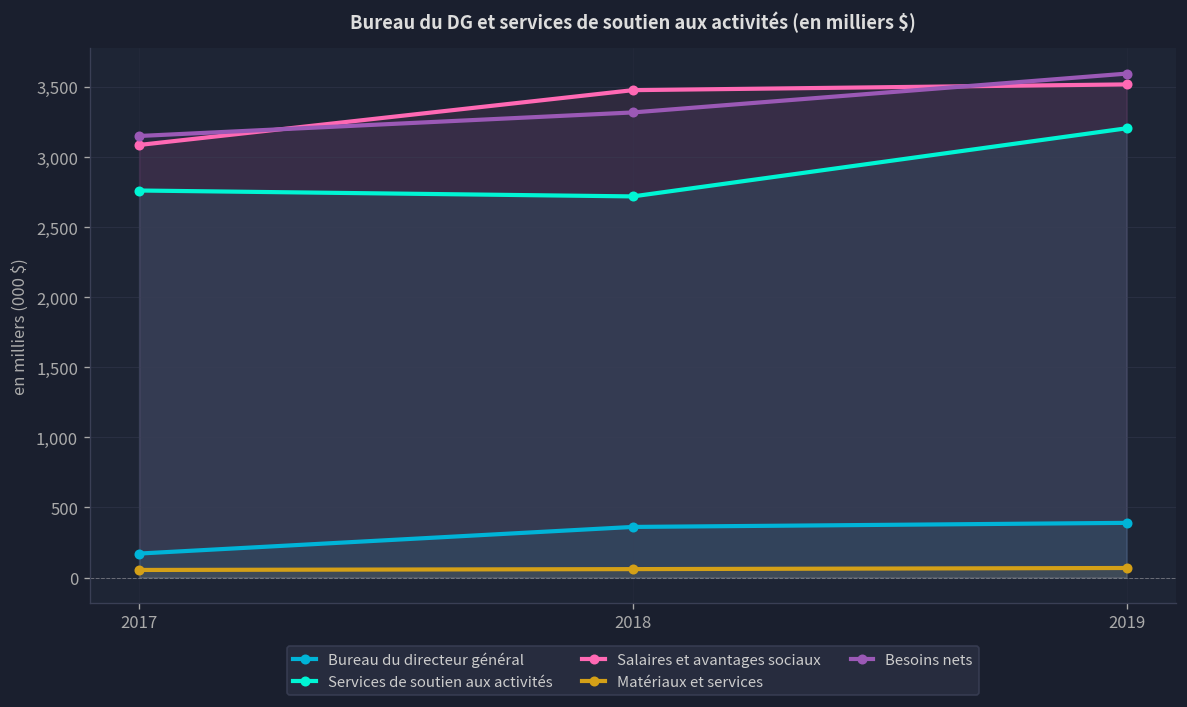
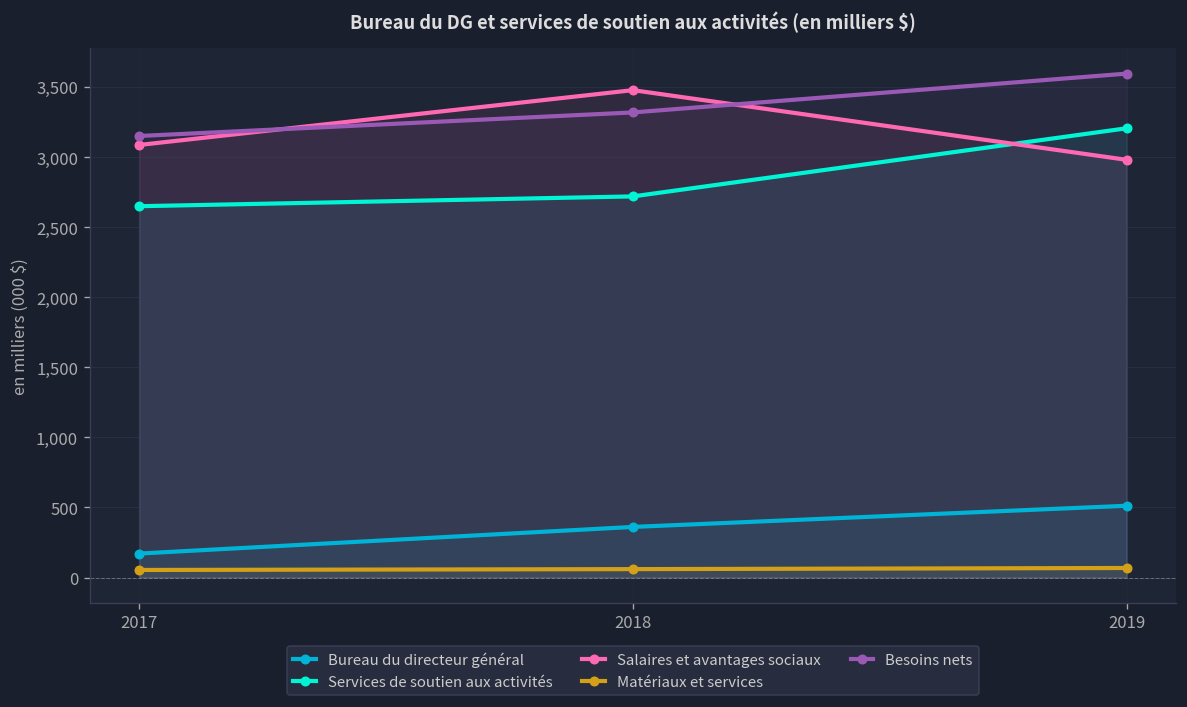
Services de soutien aux activités, 2017: 2,760 -> 2,650
Bureau du directeur général, 2019: 390 -> 510
Salaires et avantages sociaux, 2019: 3,520 -> 2,980
